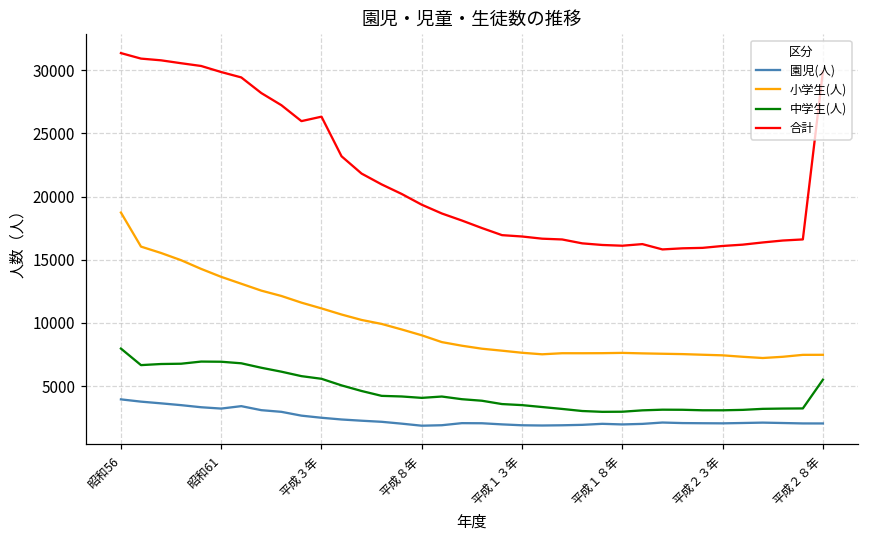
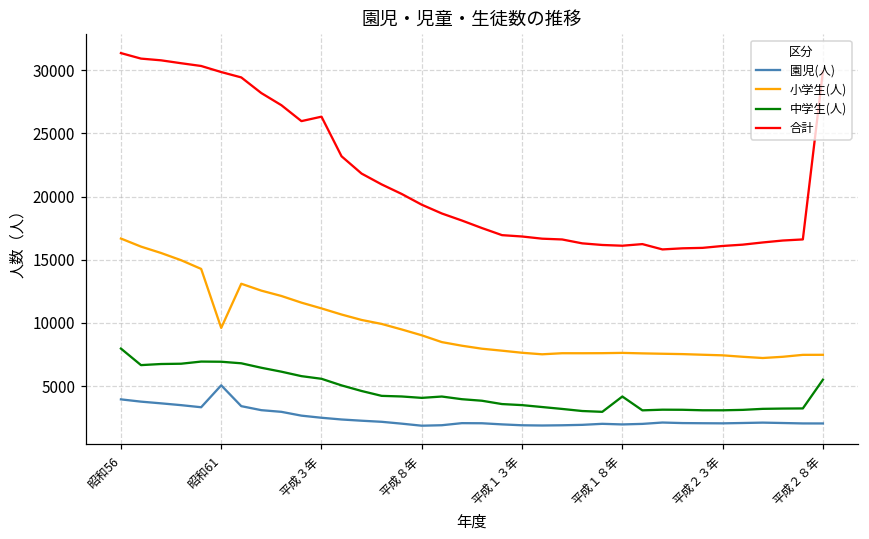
小学生(人), 昭和56: 18700 -> 16700
園児(人), 昭和61: 3200 -> 5100
小学生(人), 昭和61: 13600 -> 9600
中学生(人), 平成１８年: 3000 -> 4200
